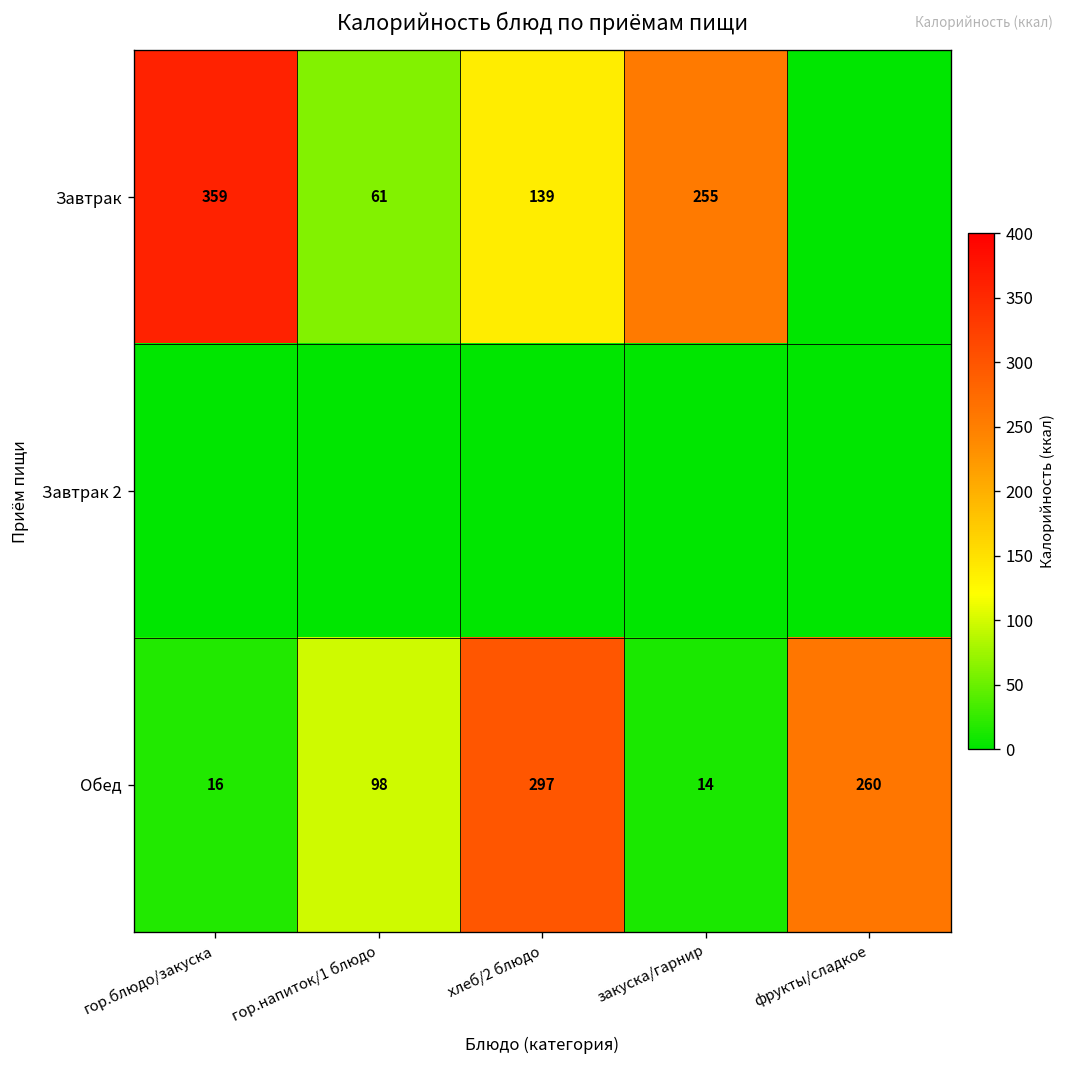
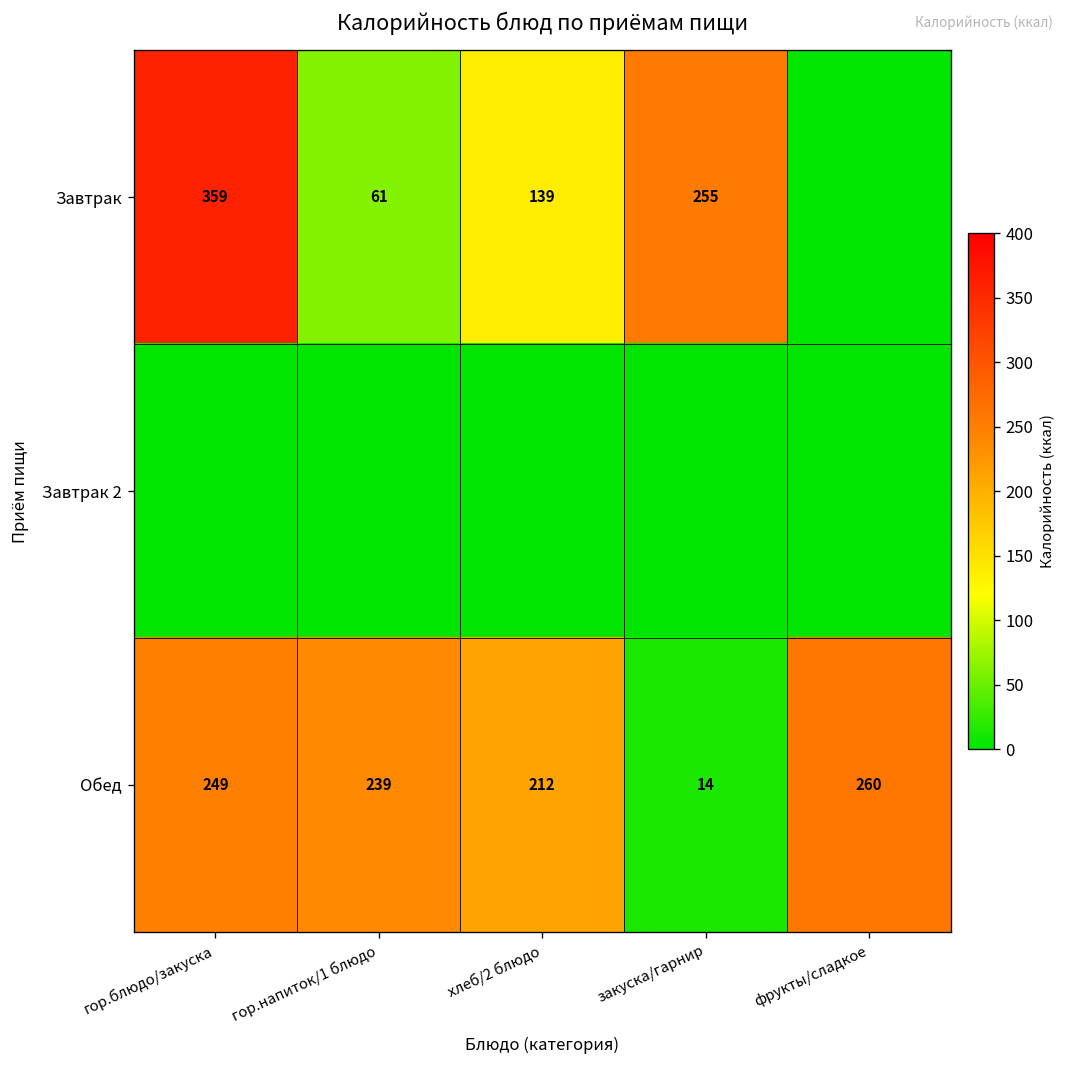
Обед, гор.блюдо/закуска: 16 -> 249
Обед, гор.напиток/1 блюдо: 98 -> 239
Обед, хлеб/2 блюдо: 297 -> 212
